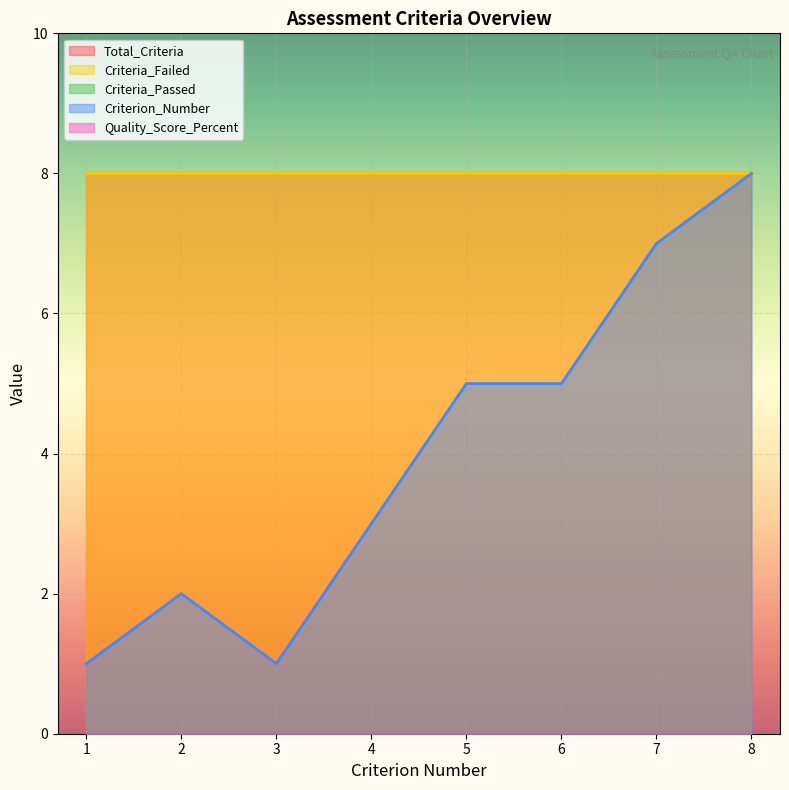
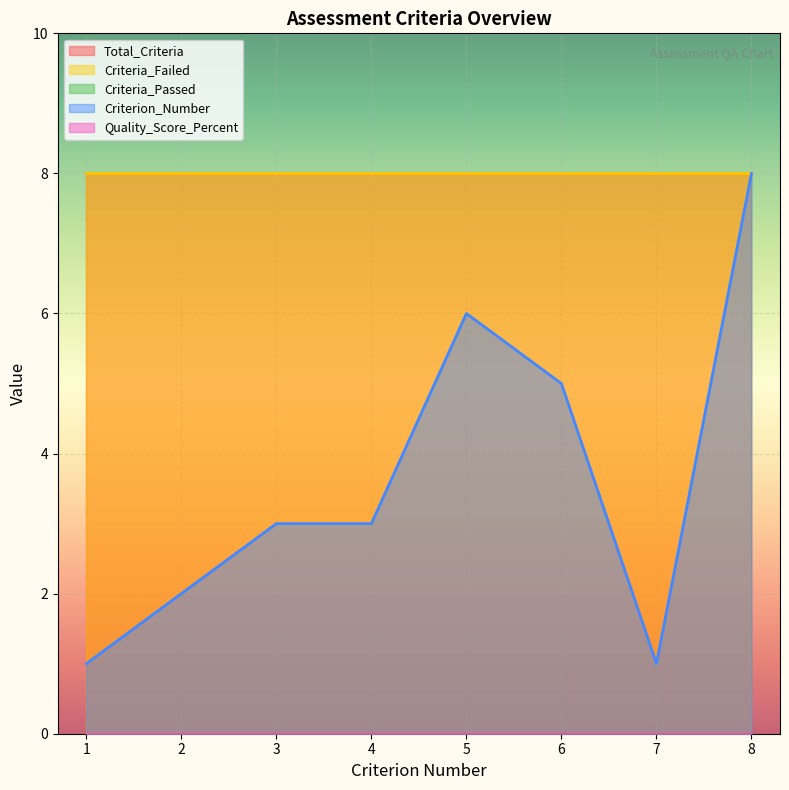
Criterion_Number, 3: 1 -> 3
Criterion_Number, 5: 5 -> 6
Criterion_Number, 7: 7 -> 1
